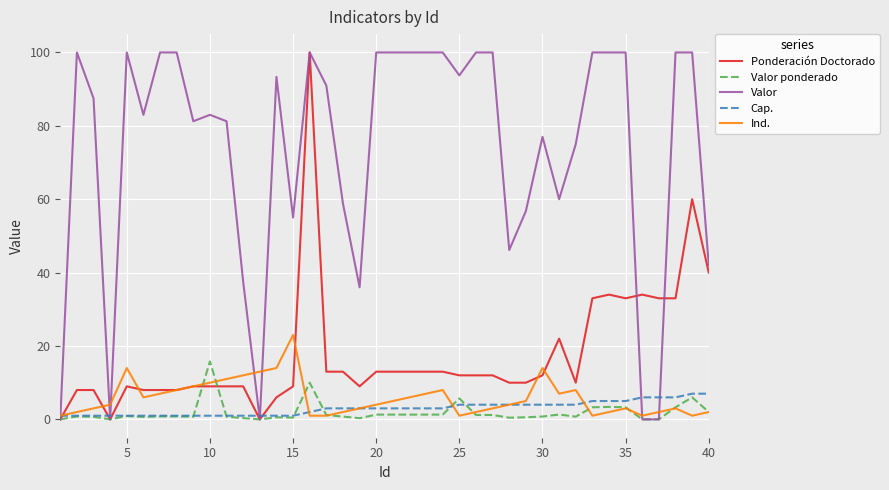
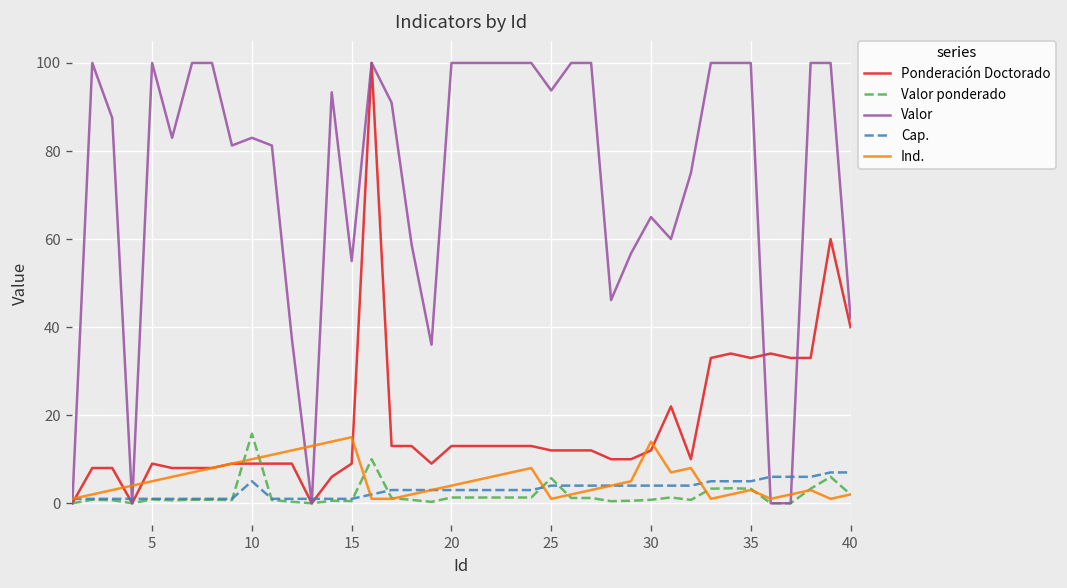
Ind., 5: 14 -> 5
Cap., 10: 1 -> 5
Ind., 15: 23 -> 15
Valor, 30: 77 -> 65
